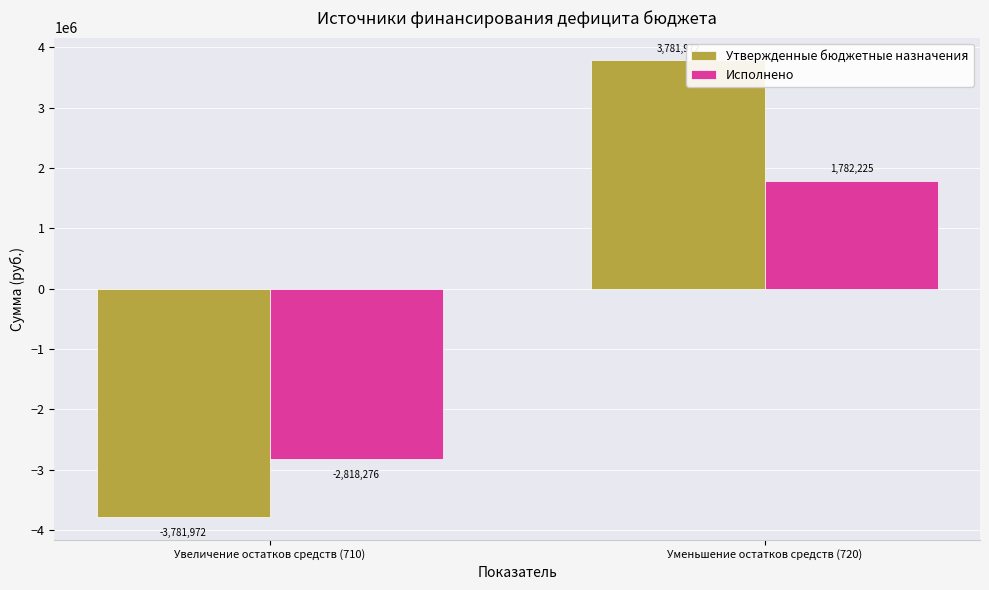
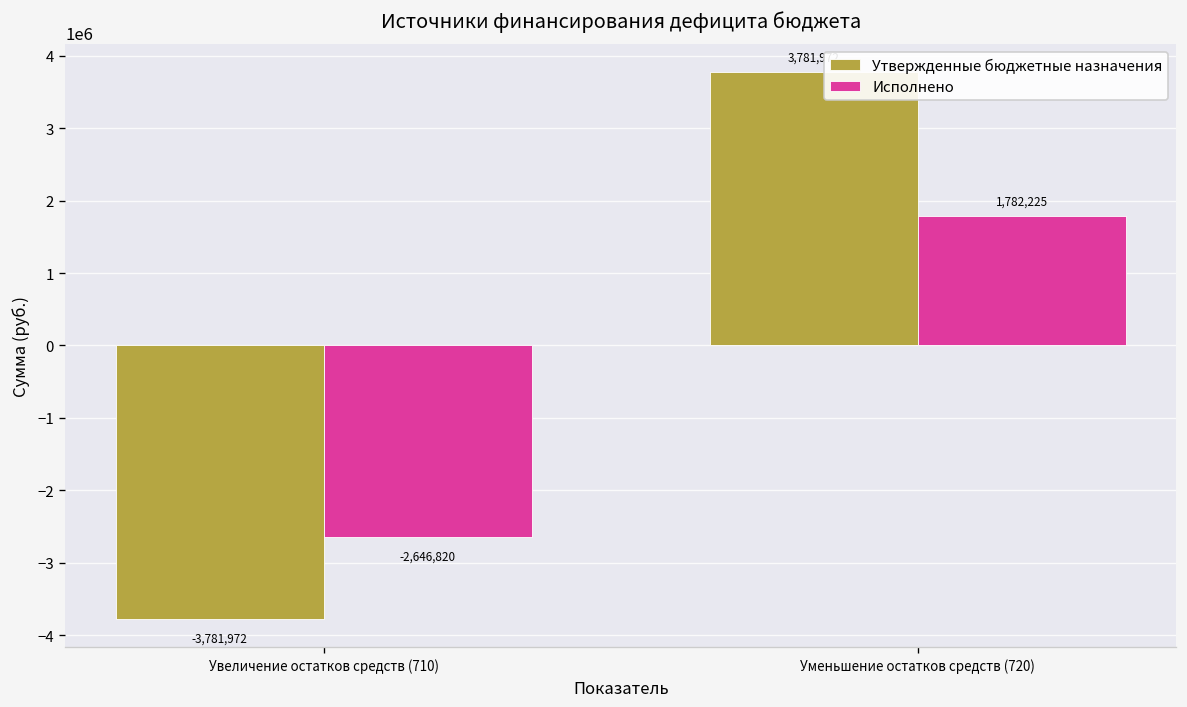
Исполнено, Увеличение остатков средств (710): -2,818,276 -> -2,646,820
